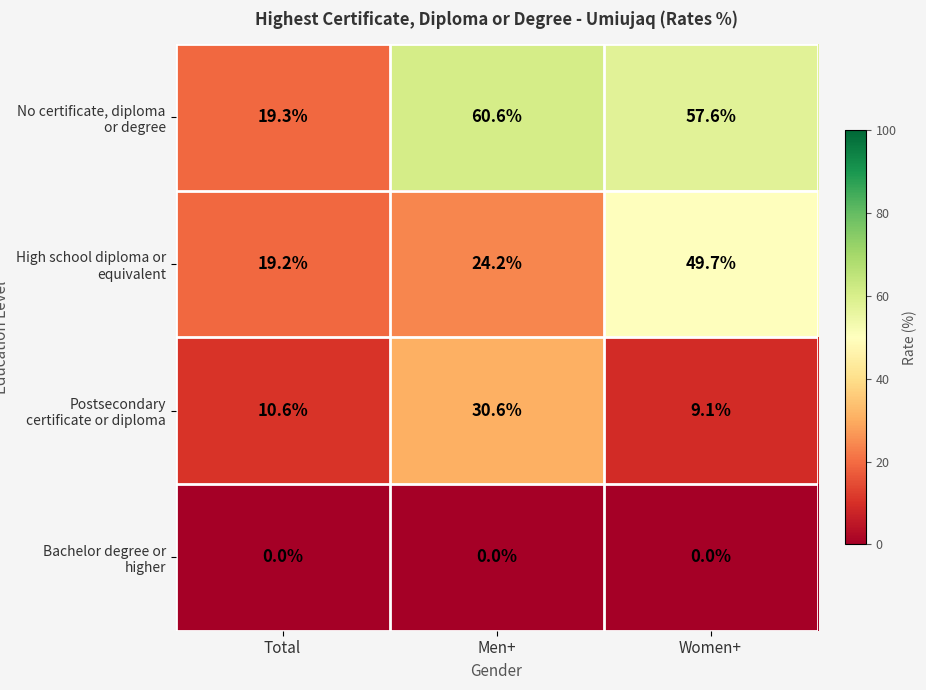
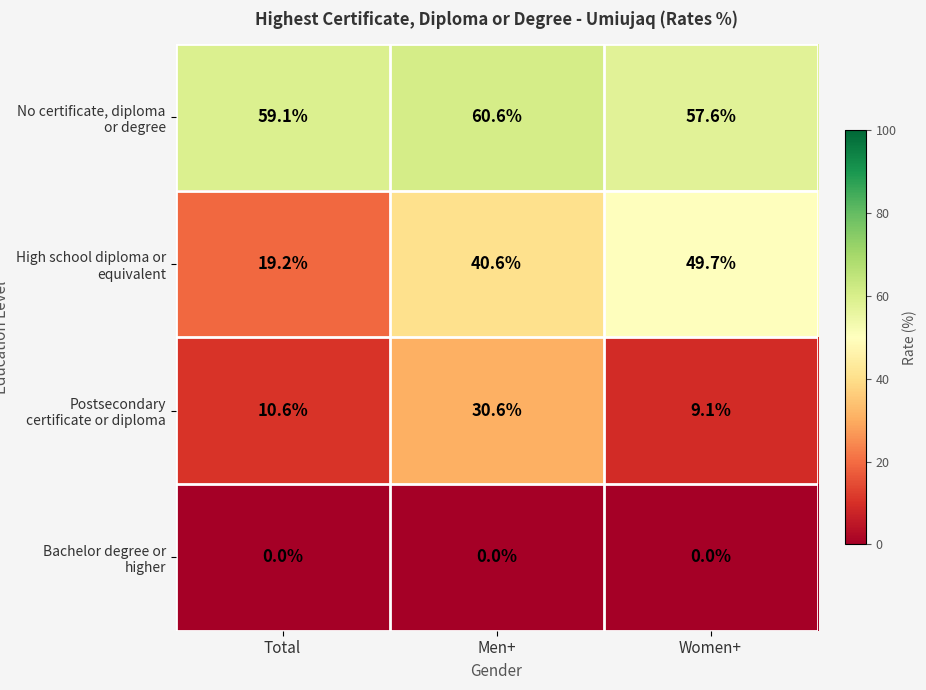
No certificate, diploma or degree, Total: 19.3% -> 59.1%
High school diploma or equivalent, Men+: 24.2% -> 40.6%
